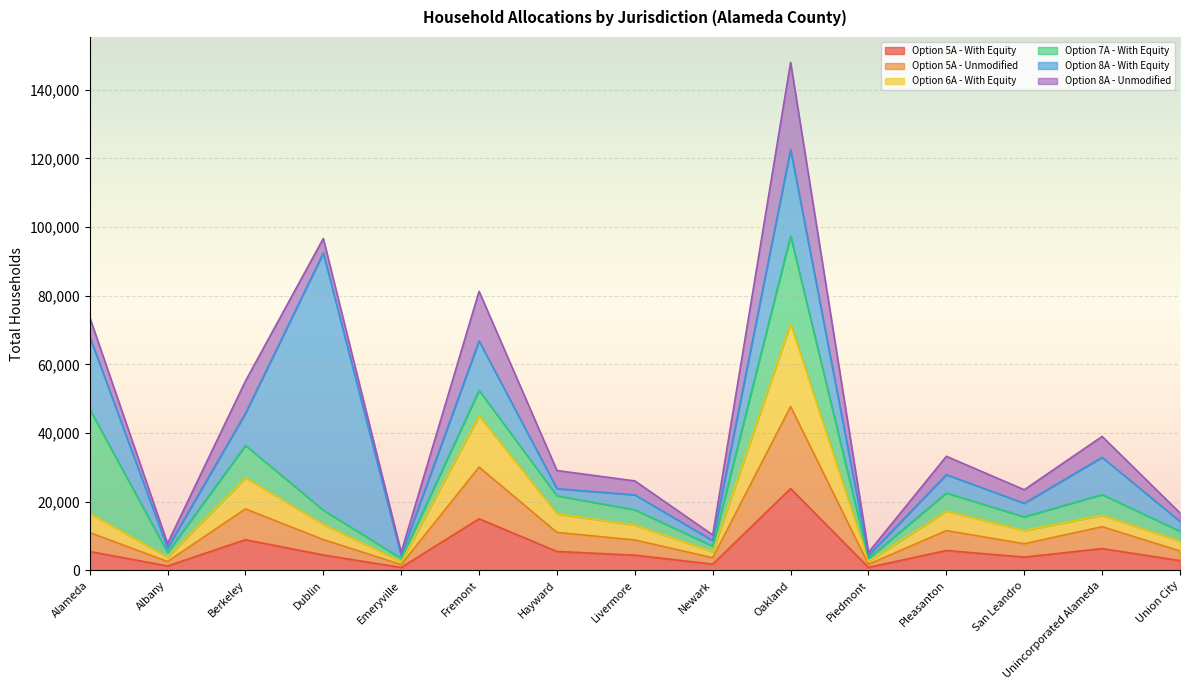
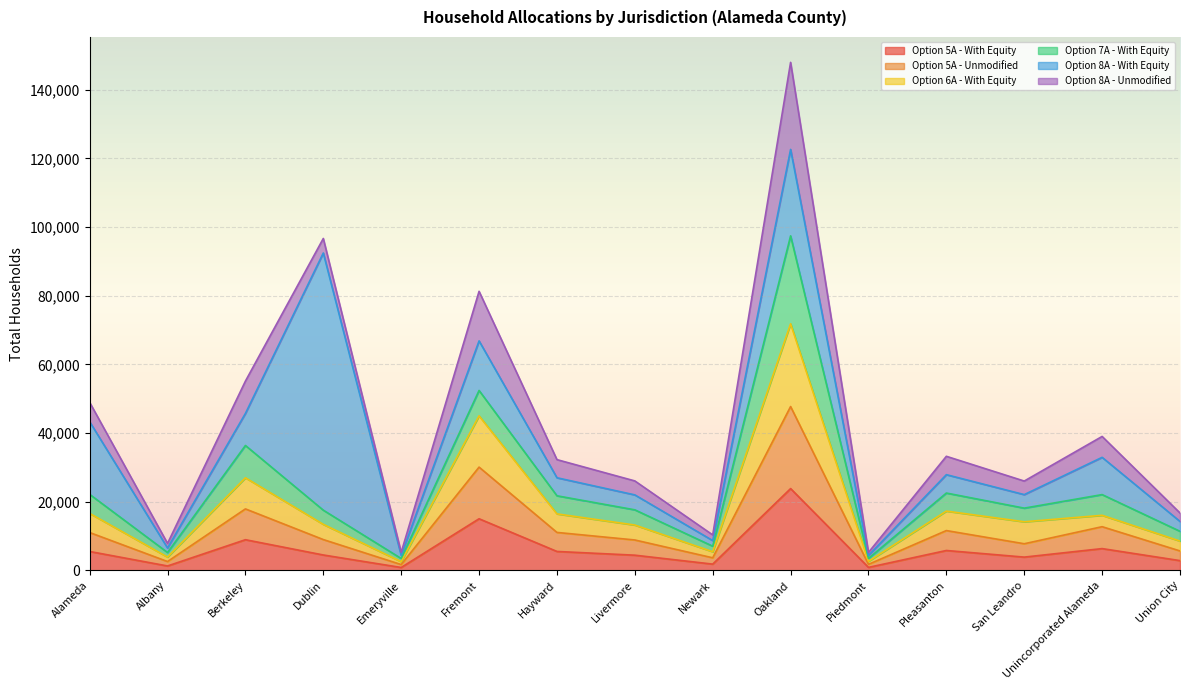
Option 7A - With Equity, Alameda: 30,000 -> 6,000
Option 8A - With Equity, Hayward: 2,000 -> 5,000
Option 6A - With Equity, San Leandro: 4,000 -> 6,000
